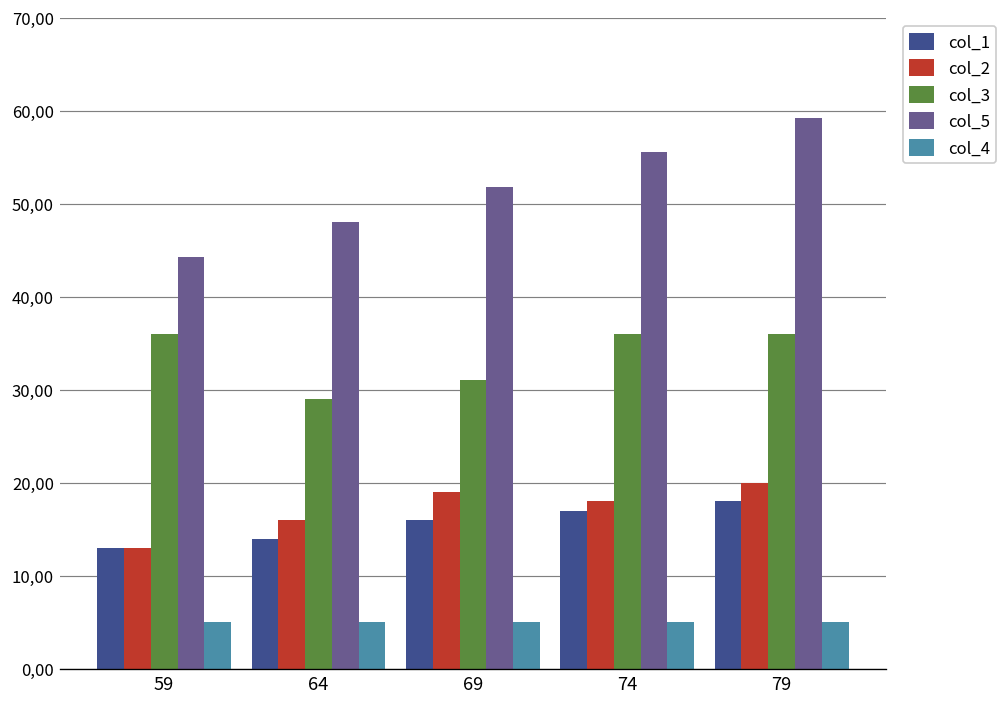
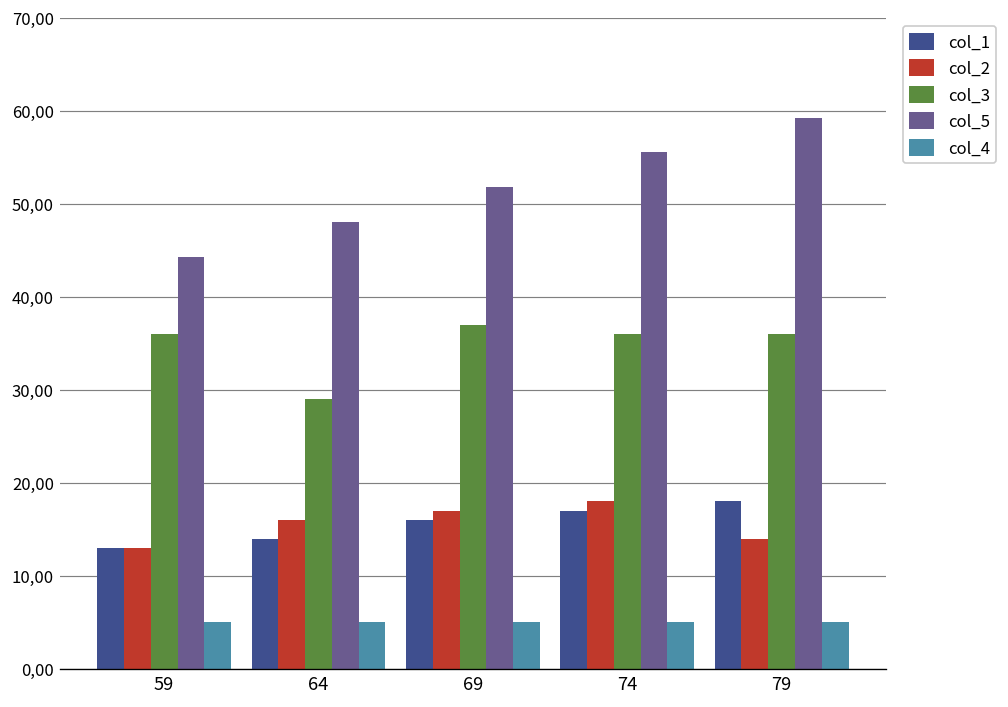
col_2, 69: 1900 -> 1700
col_3, 69: 3100 -> 3700
col_2, 79: 2000 -> 1400
